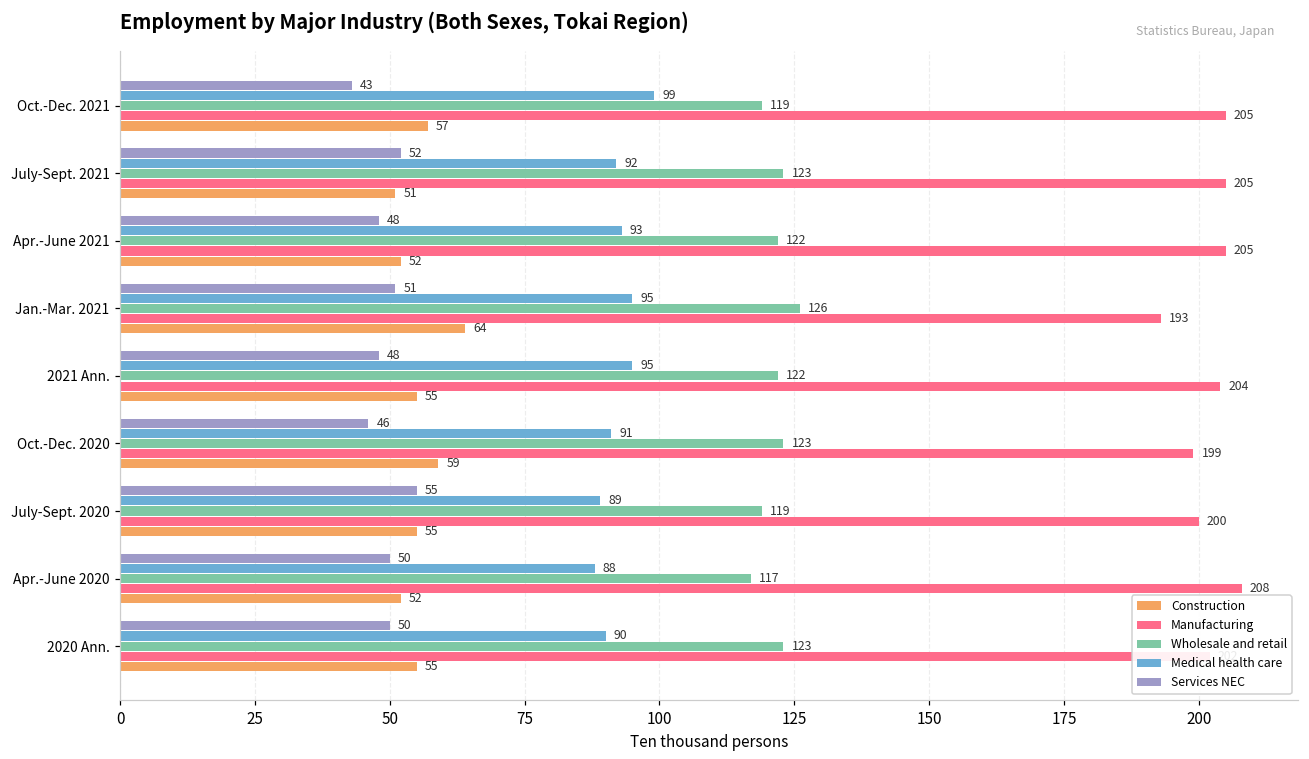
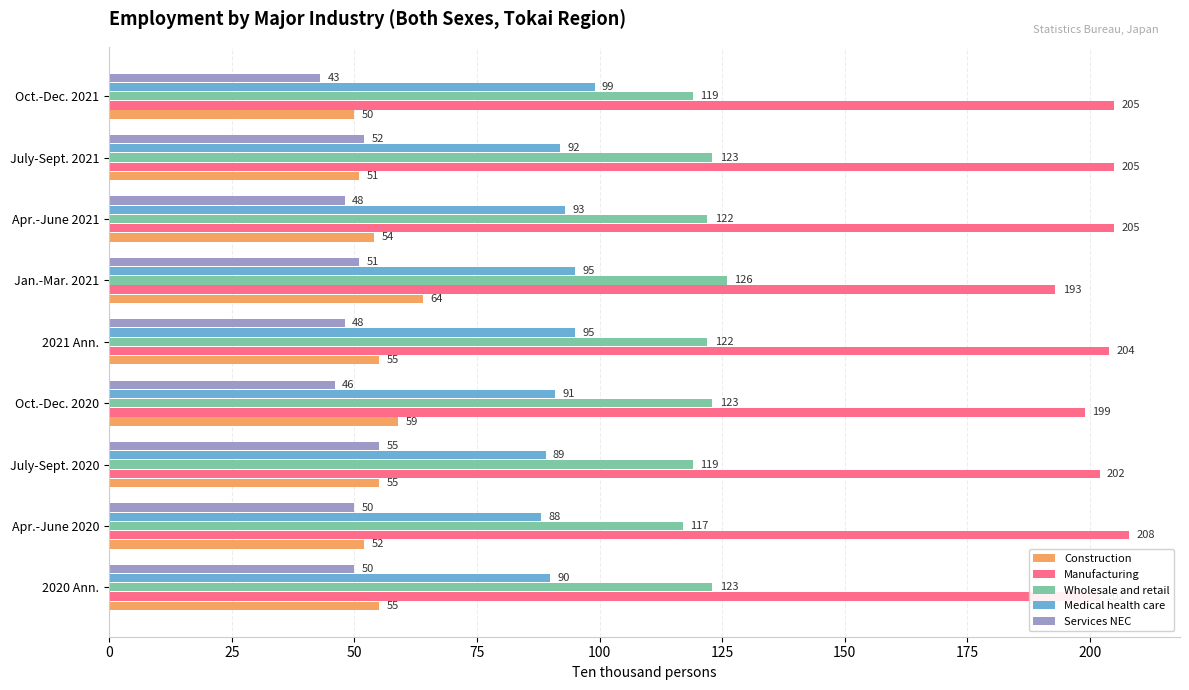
Construction, Oct.-Dec. 2021: 57 -> 50
Construction, Apr.-June 2021: 52 -> 54
Manufacturing, July-Sept. 2020: 200 -> 202
